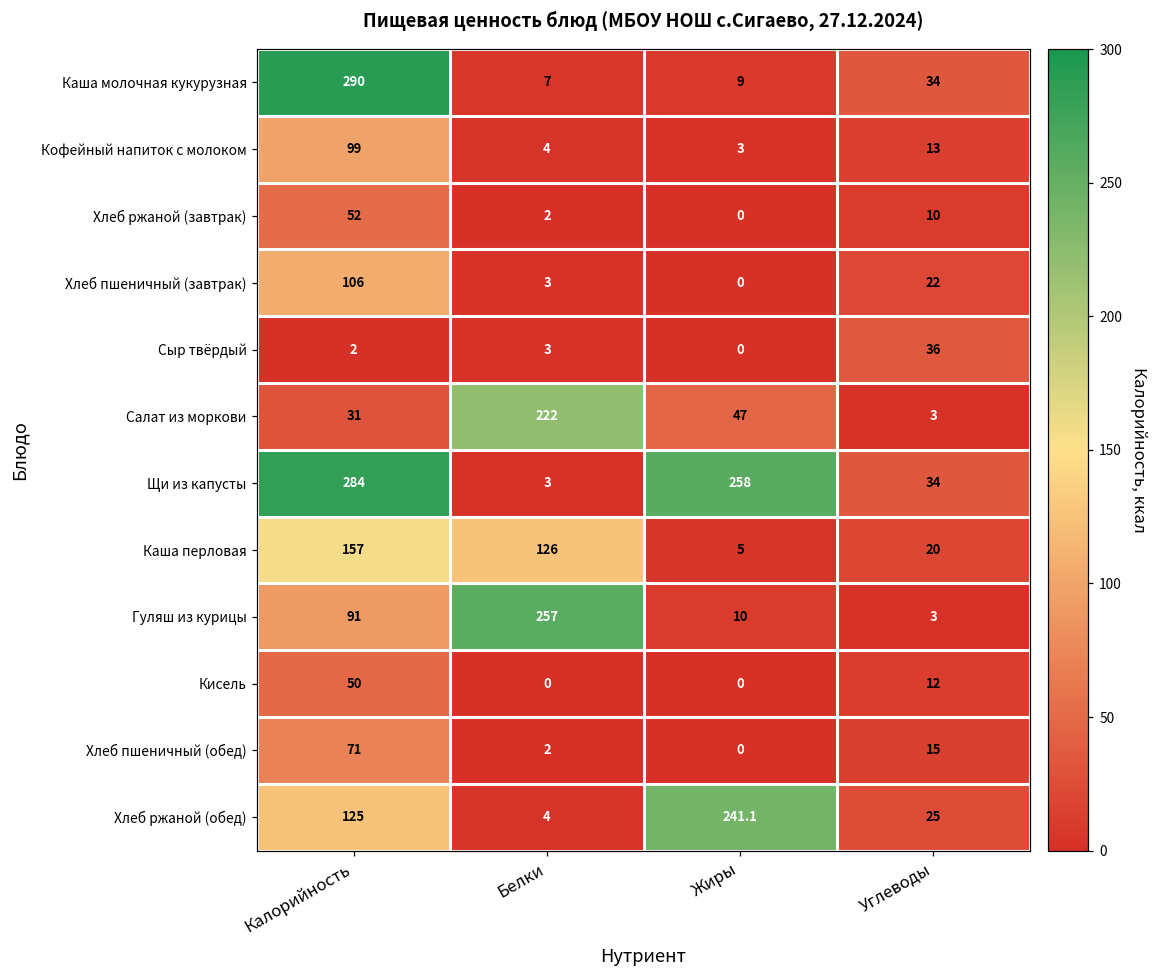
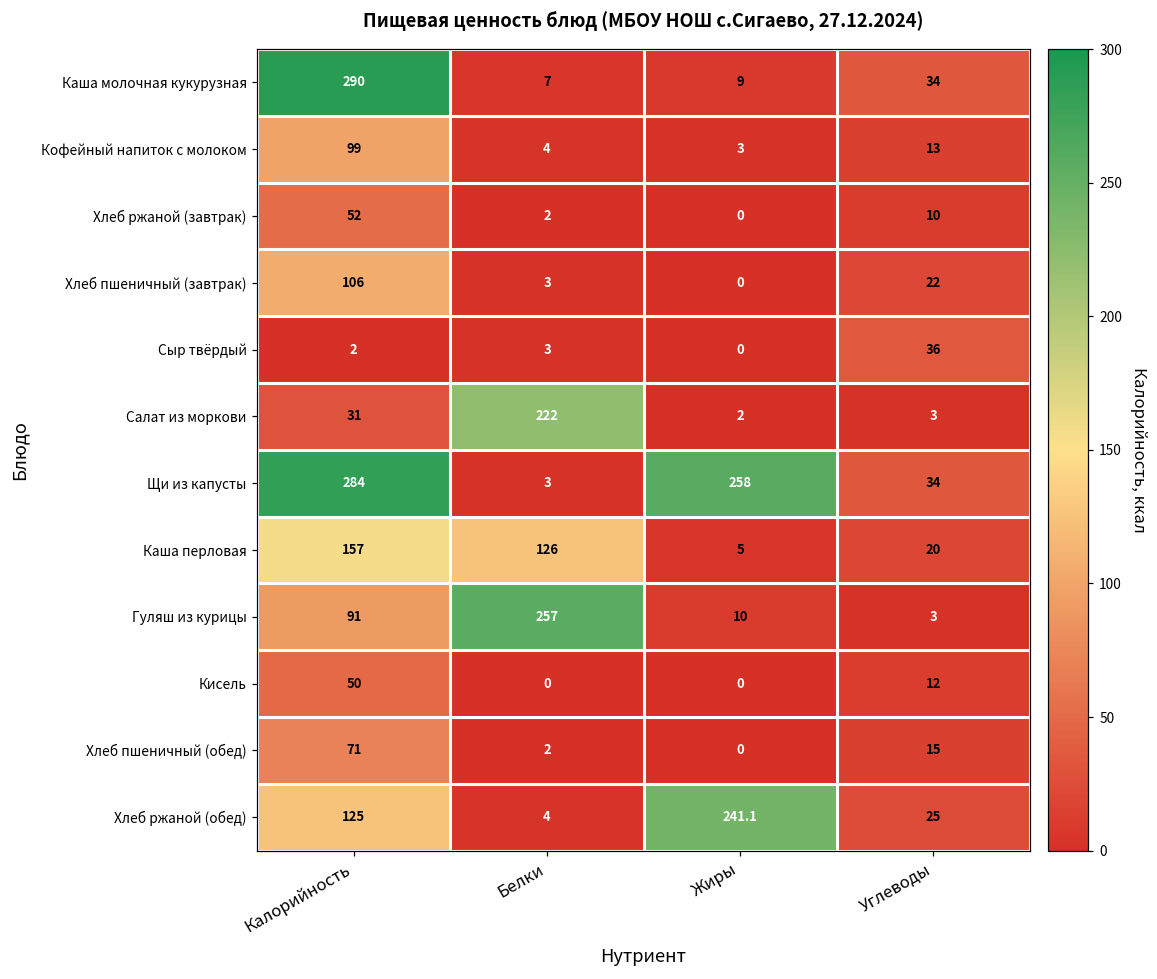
Салат из моркови, Жиры: 47 -> 2
